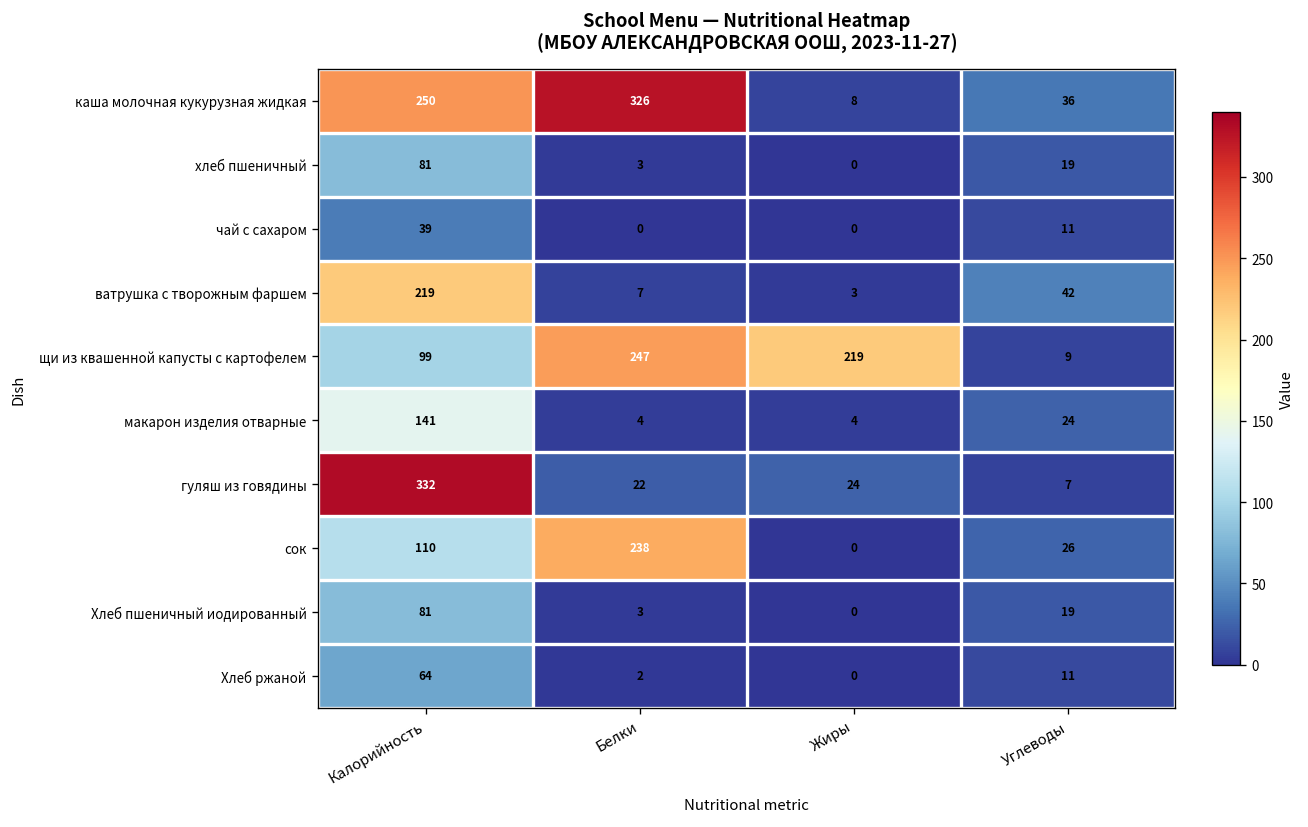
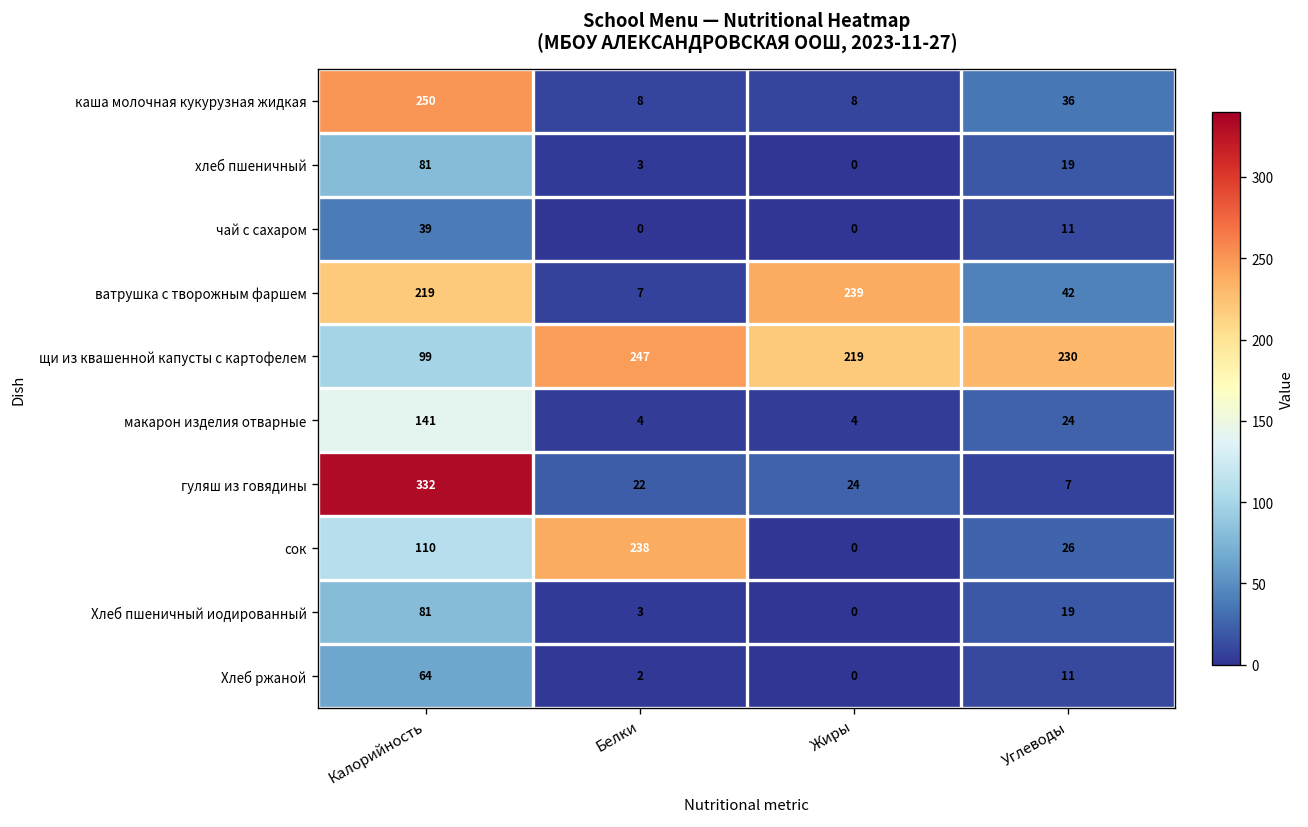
каша молочная кукурузная жидкая, Белки: 326 -> 8
ватрушка с творожным фаршем, Жиры: 3 -> 239
щи из квашенной капусты с картофелем, Углеводы: 9 -> 230
